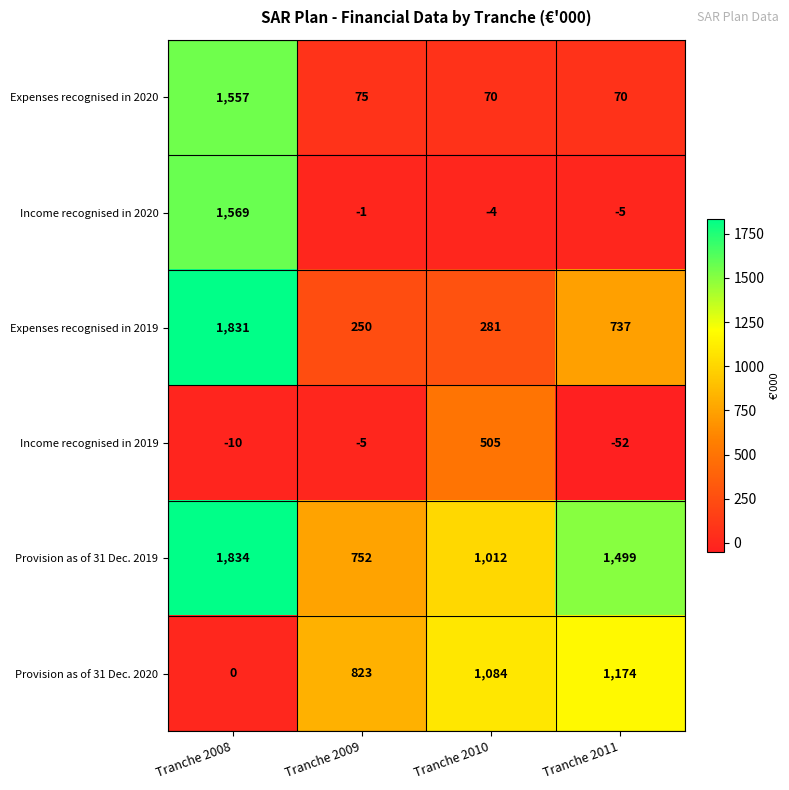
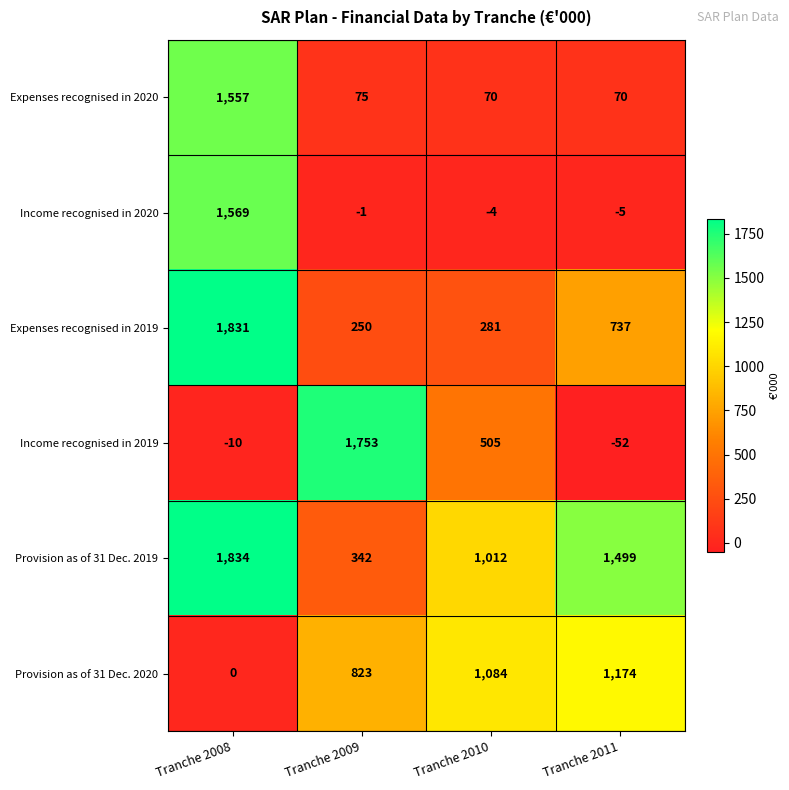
Income recognised in 2019, Tranche 2009: -5 -> 1,753
Provision as of 31 Dec. 2019, Tranche 2009: 752 -> 342
